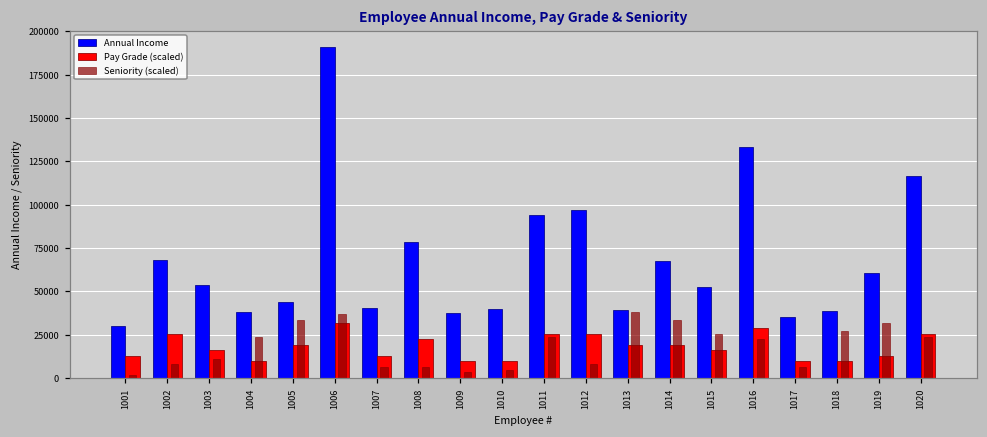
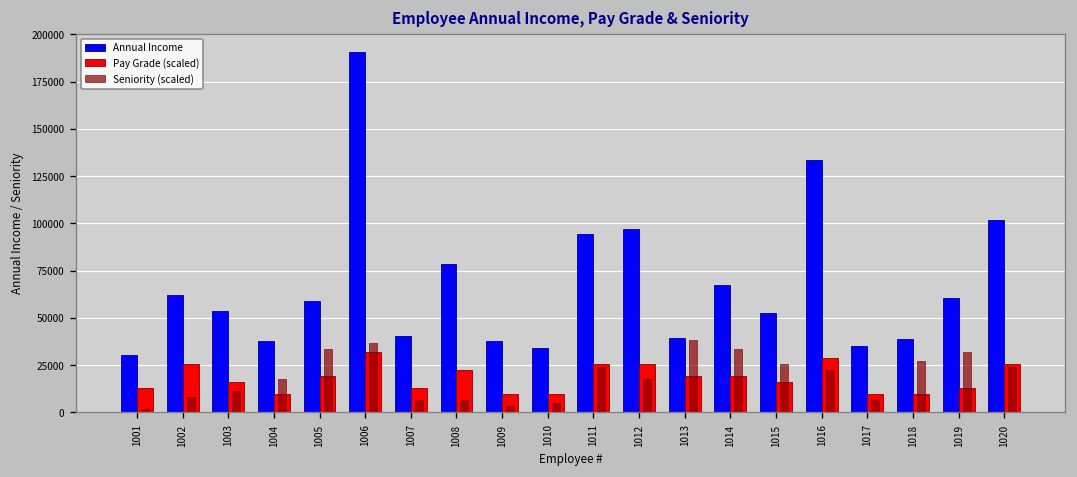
Annual Income, 1002: 68000 -> 62000
Seniority (scaled), 1004: 24000 -> 17000
Annual Income, 1005: 44000 -> 59000
Annual Income, 1010: 40000 -> 34000
Seniority (scaled), 1012: 8000 -> 17000
Annual Income, 1020: 117000 -> 102000
